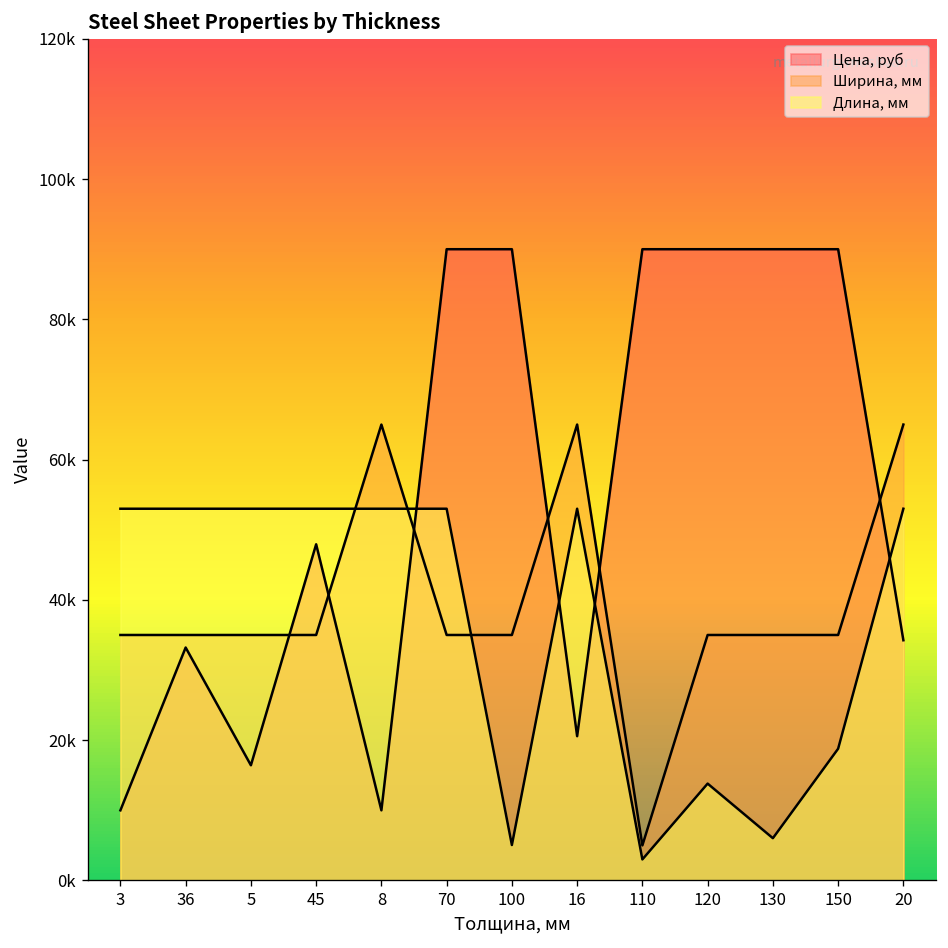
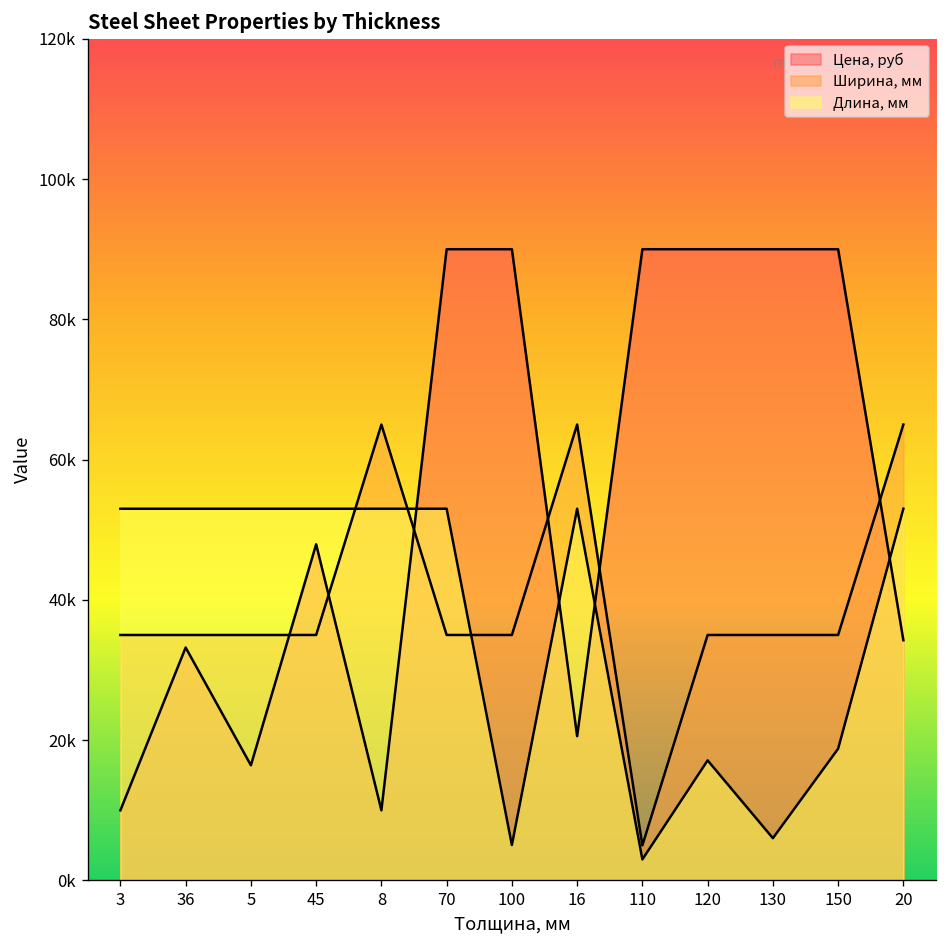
Длина, мм, 120: 14000 -> 17000
